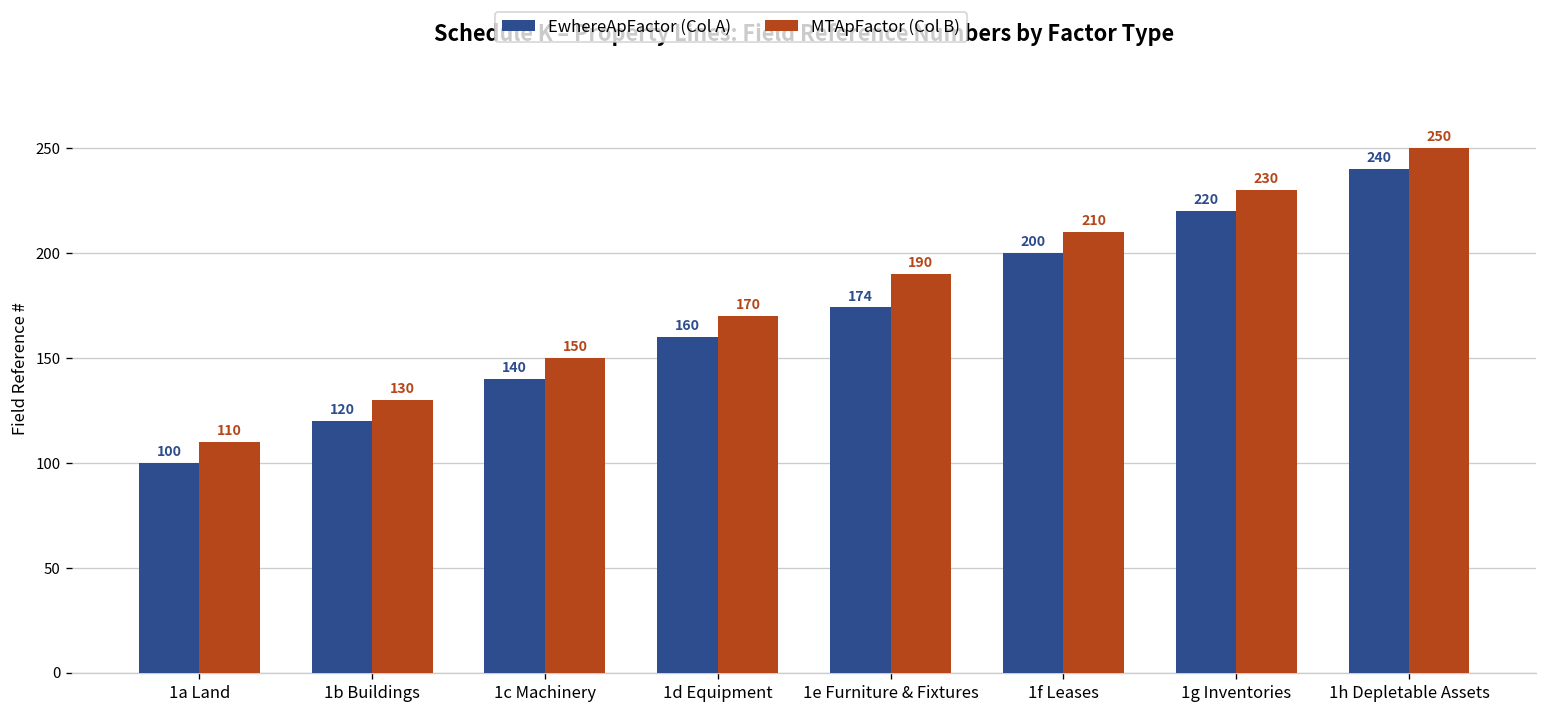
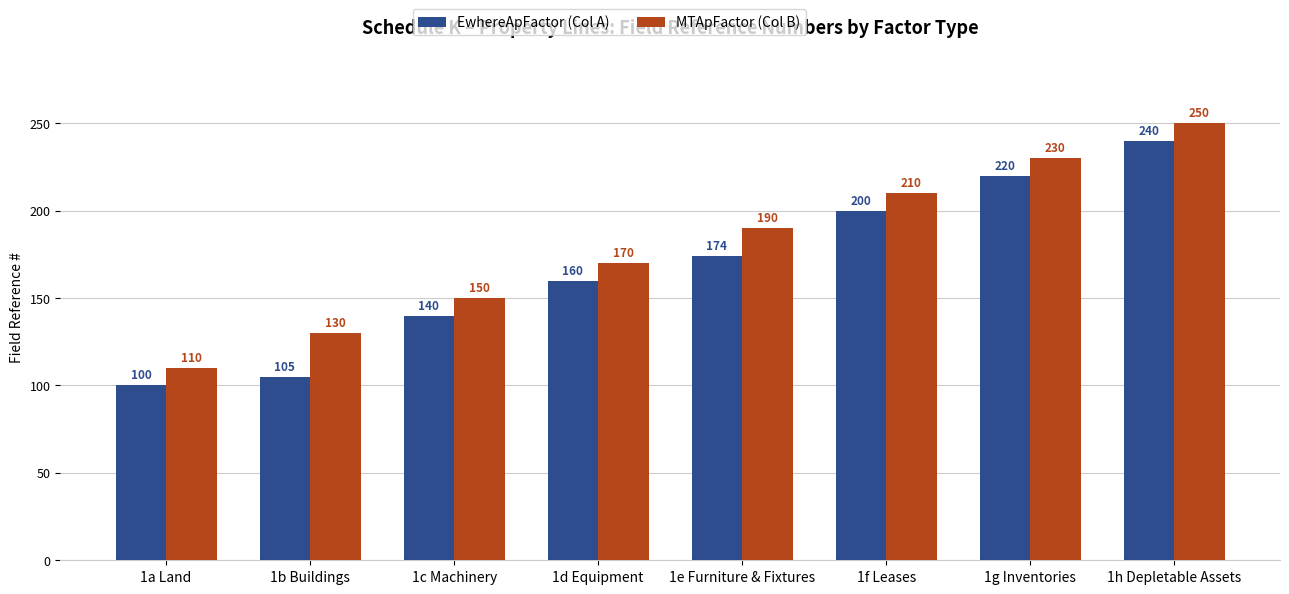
EwhereApFactor (Col A), 1b Buildings: 120 -> 105
